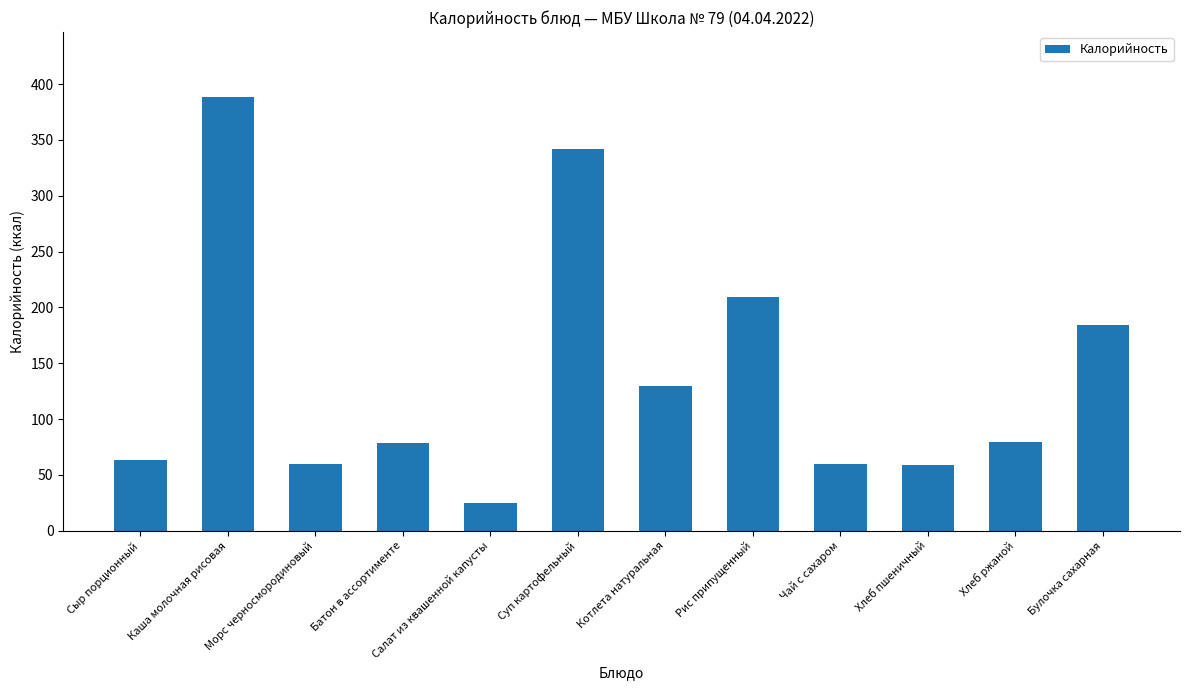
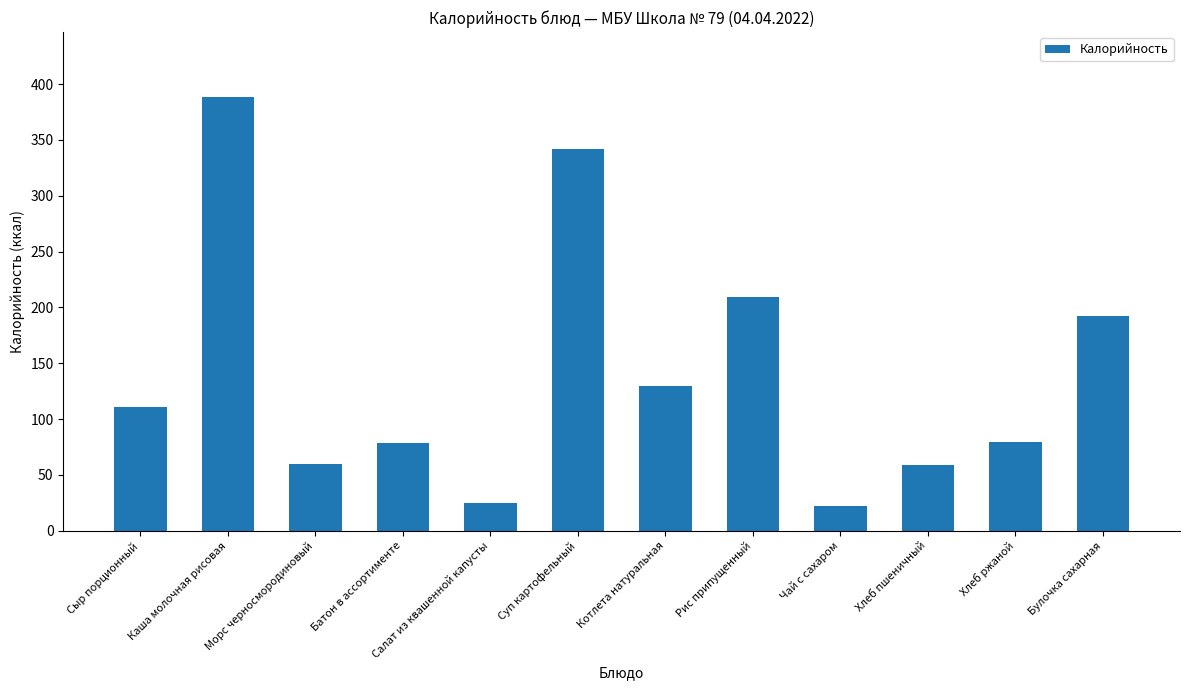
Сыр порционный: 64 -> 111
Чай с сахаром: 60 -> 22
Булочка сахарная: 184 -> 192
